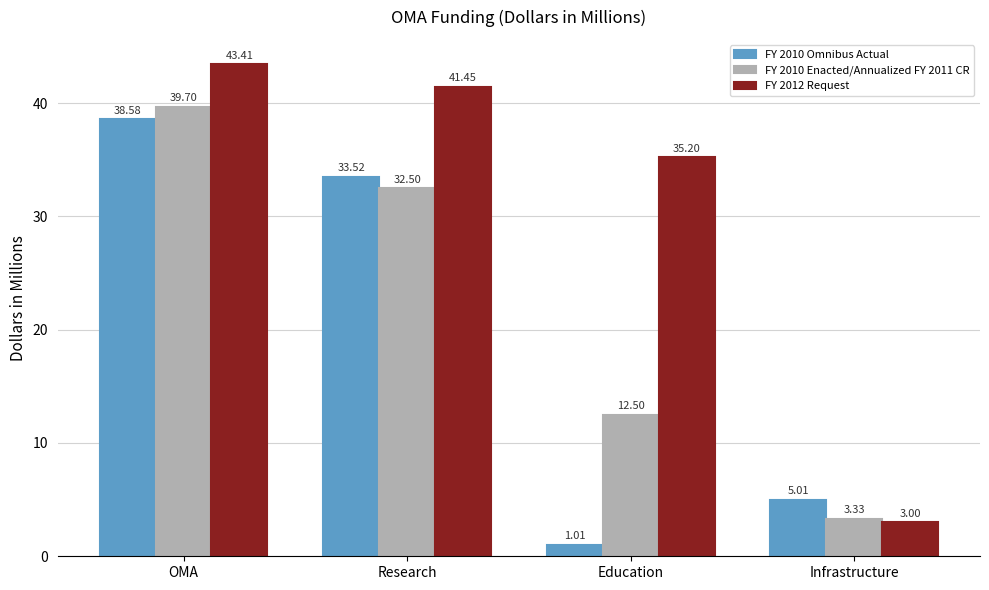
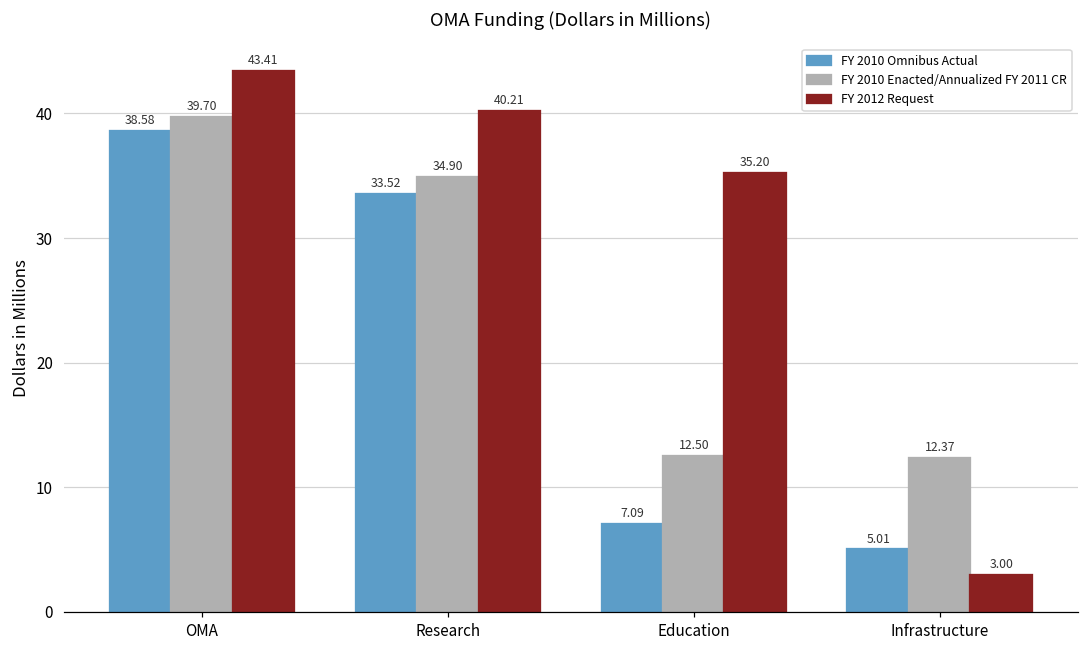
FY 2010 Enacted/Annualized FY 2011 CR, Research: 32.50 -> 34.90
FY 2012 Request, Research: 41.45 -> 40.21
FY 2010 Omnibus Actual, Education: 1.01 -> 7.09
FY 2010 Enacted/Annualized FY 2011 CR, Infrastructure: 3.33 -> 12.37
